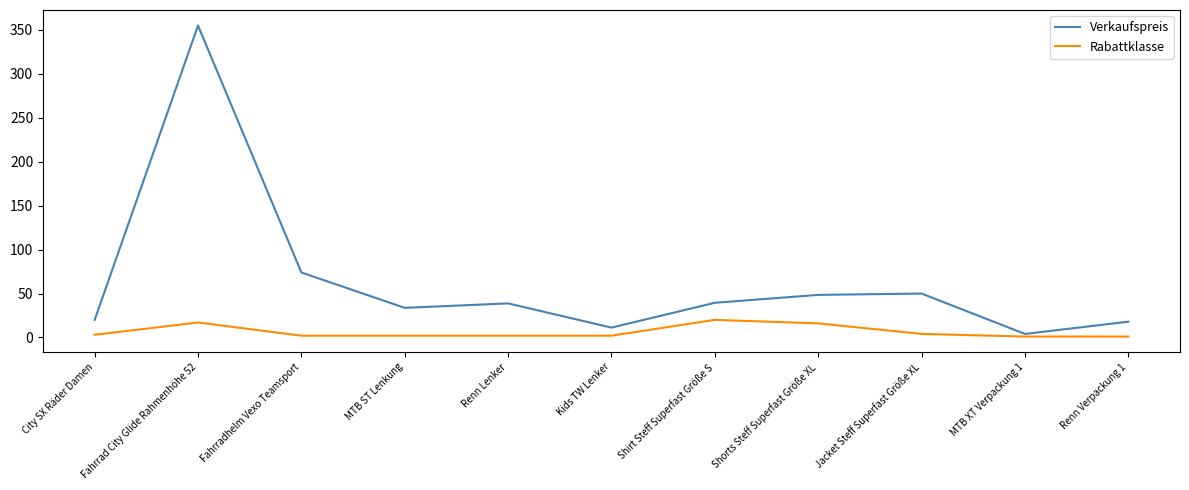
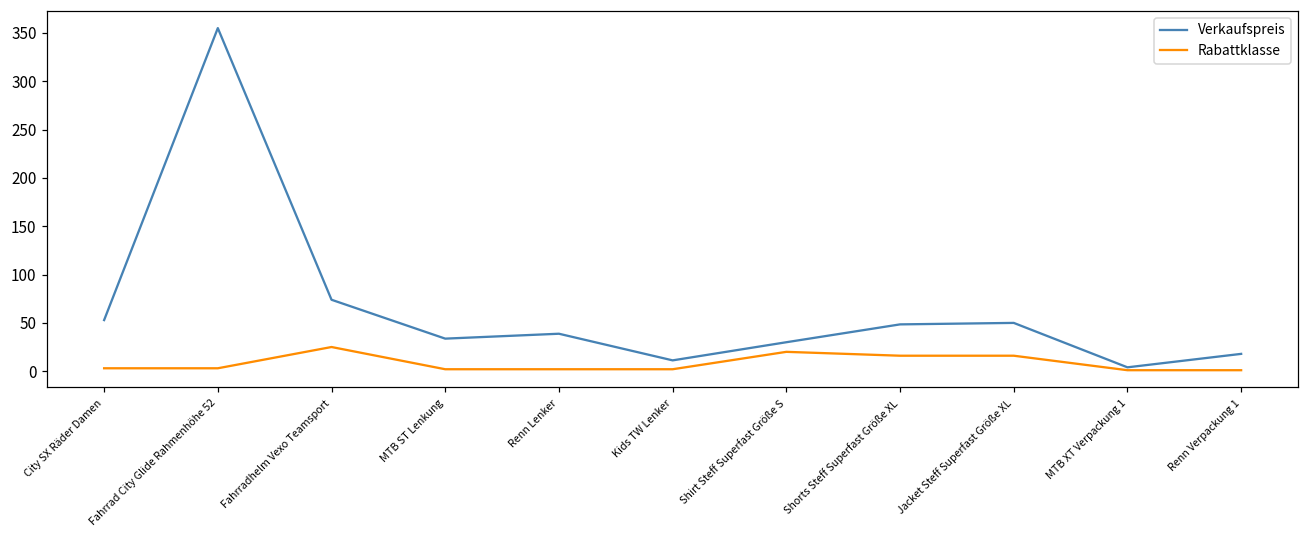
Verkaufspreis, City SX Räder Damen: 20 -> 50
Rabattklasse, Fahrrad City Glide Rahmenhöhe 52: 20 -> 0
Rabattklasse, Fahrradhelm Vexo Teamsport: 0 -> 30
Verkaufspreis, Shirt Steff Superfast Größe S: 40 -> 30
Rabattklasse, Jacket Steff Superfast Größe XL: 0 -> 20
